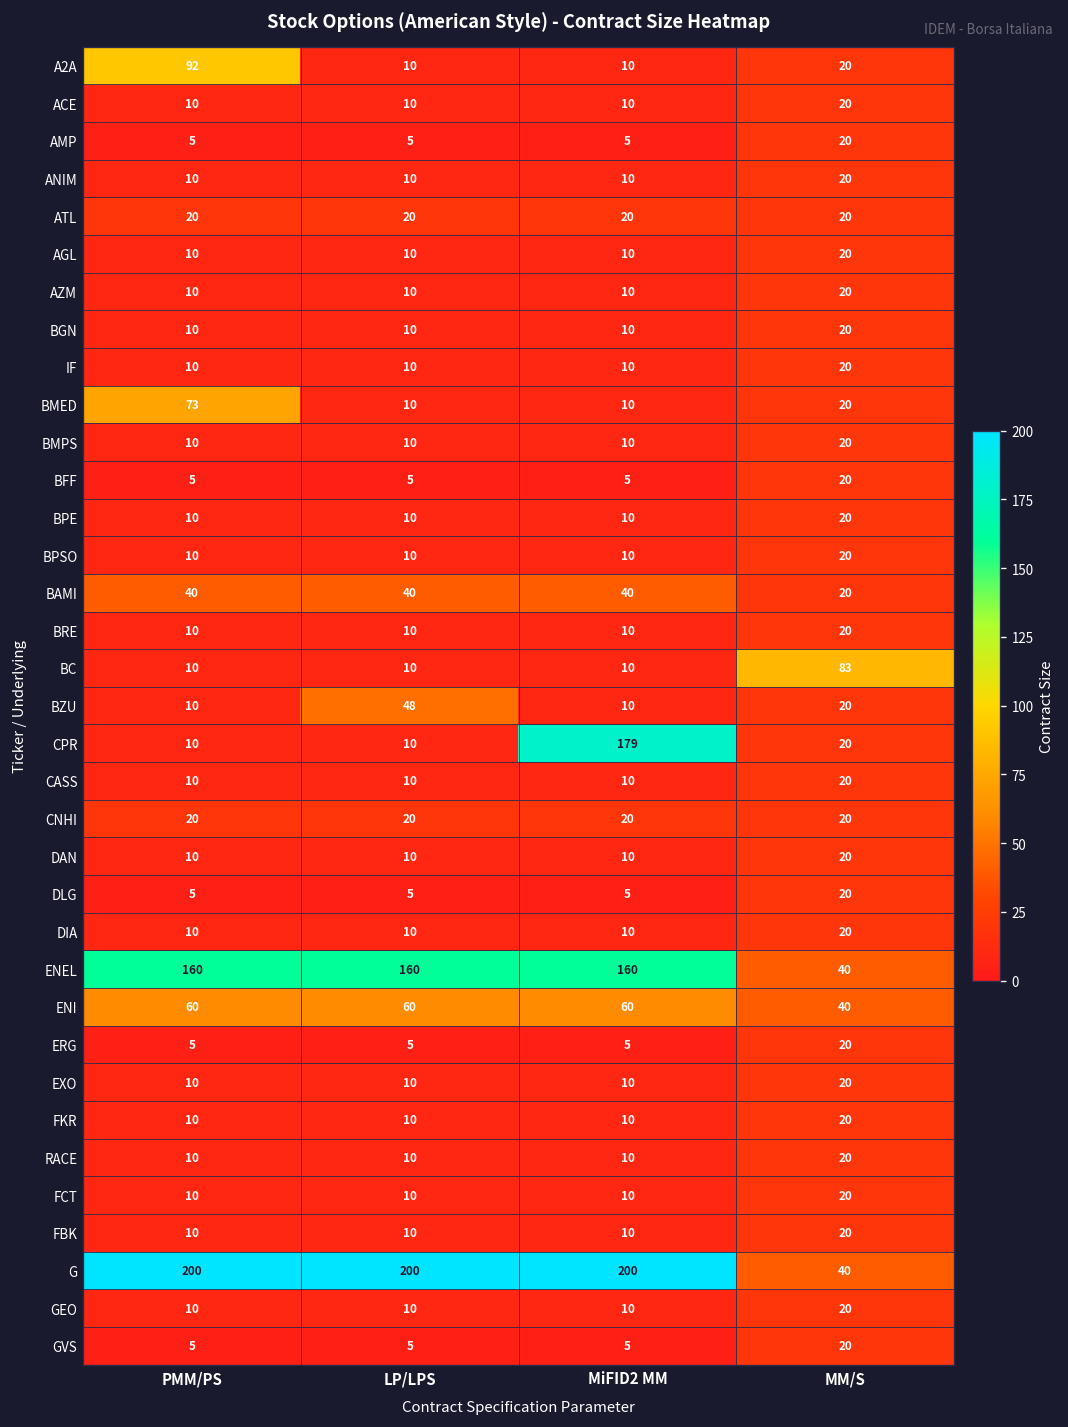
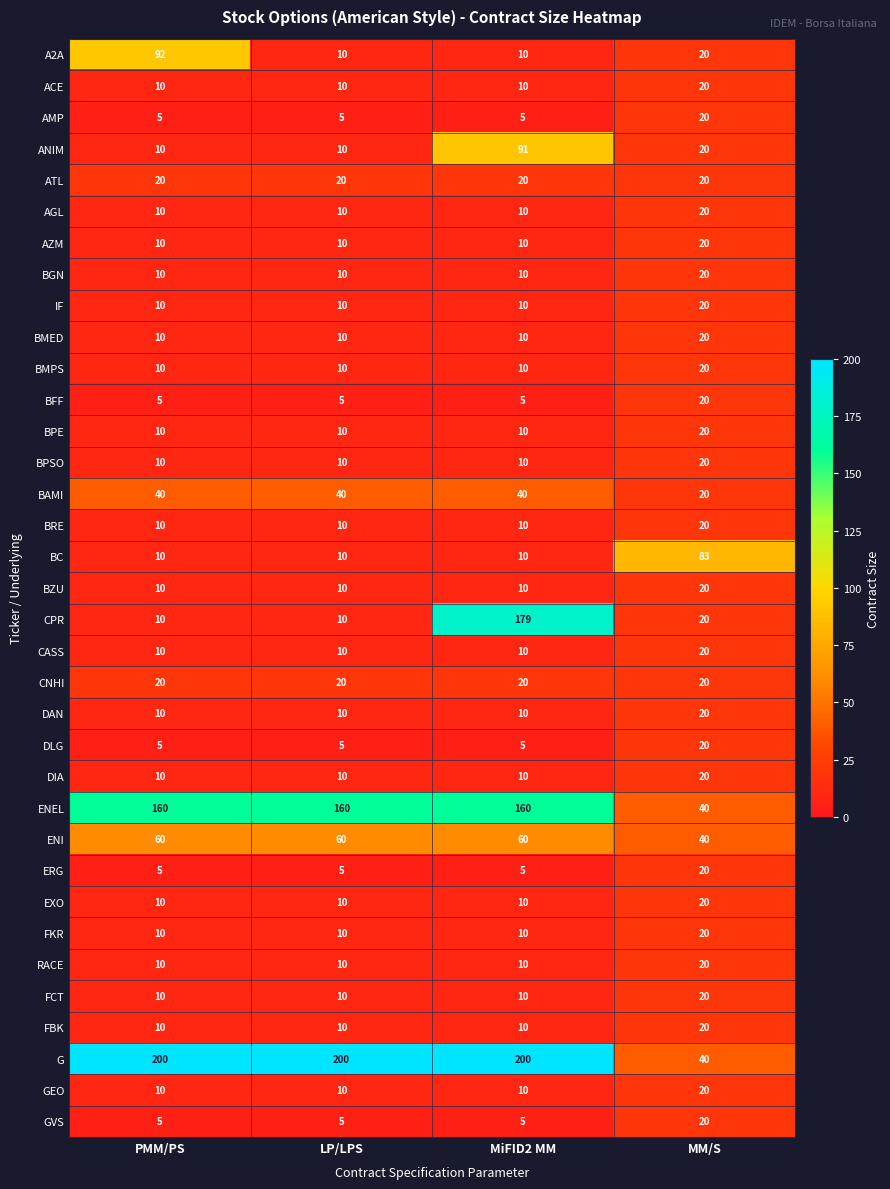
ANIM, MiFID2 MM: 10 -> 91
BMED, PMM/PS: 73 -> 10
BZU, LP/LPS: 48 -> 10
